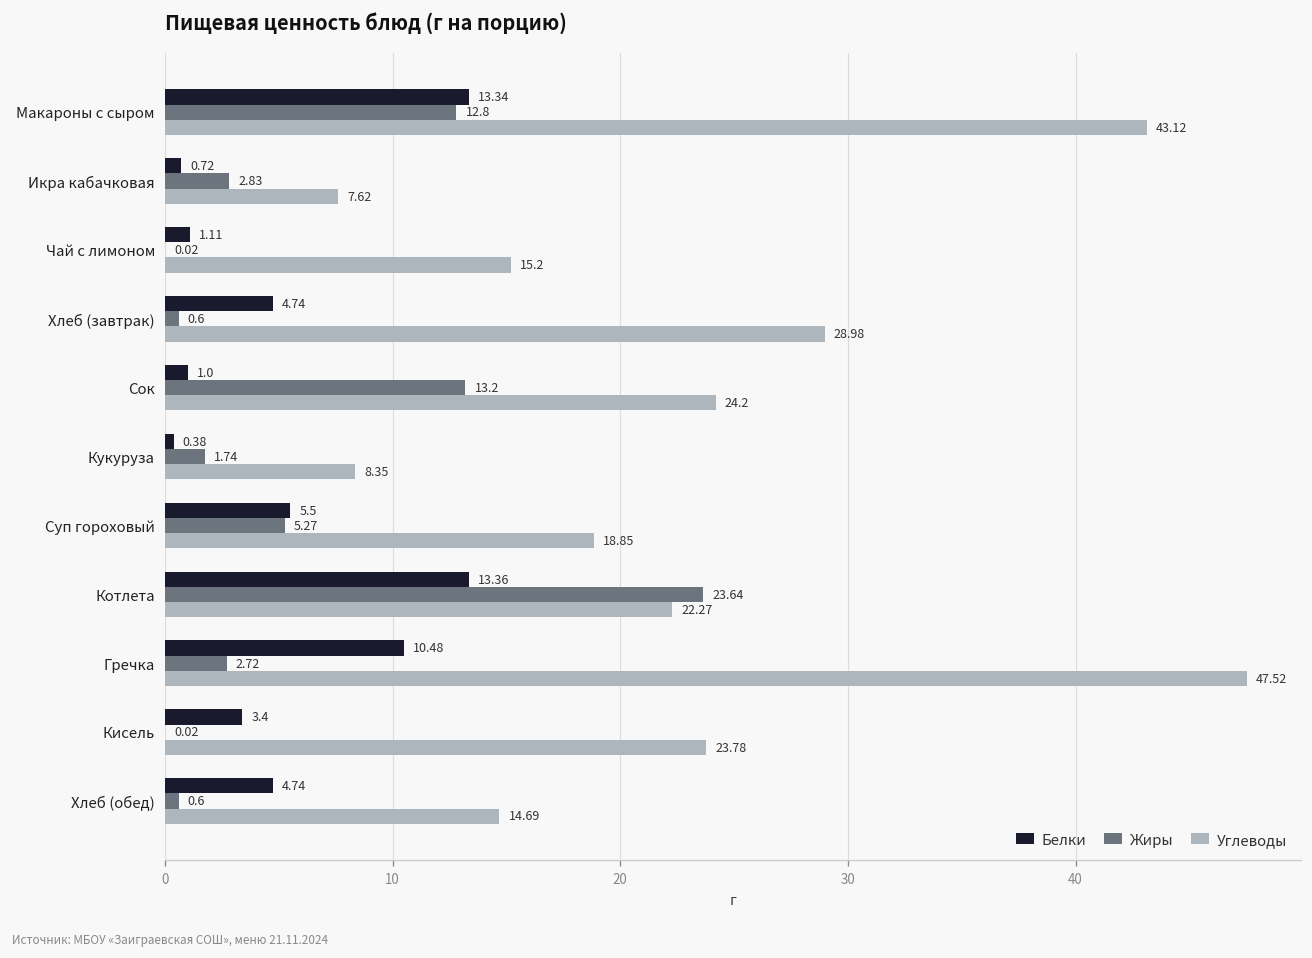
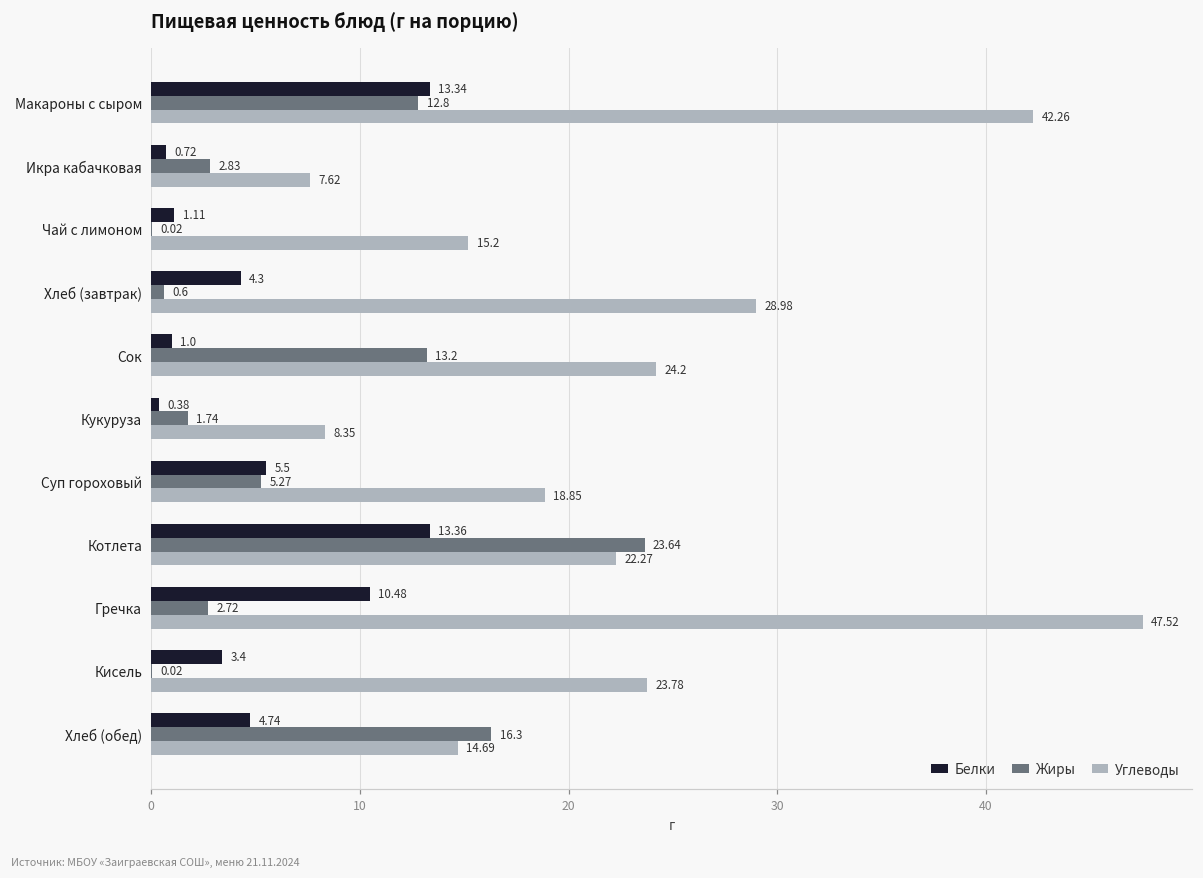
Углеводы, Макароны с сыром: 43.12 -> 42.26
Белки, Хлеб (завтрак): 4.74 -> 4.3
Жиры, Хлеб (обед): 0.6 -> 16.3
